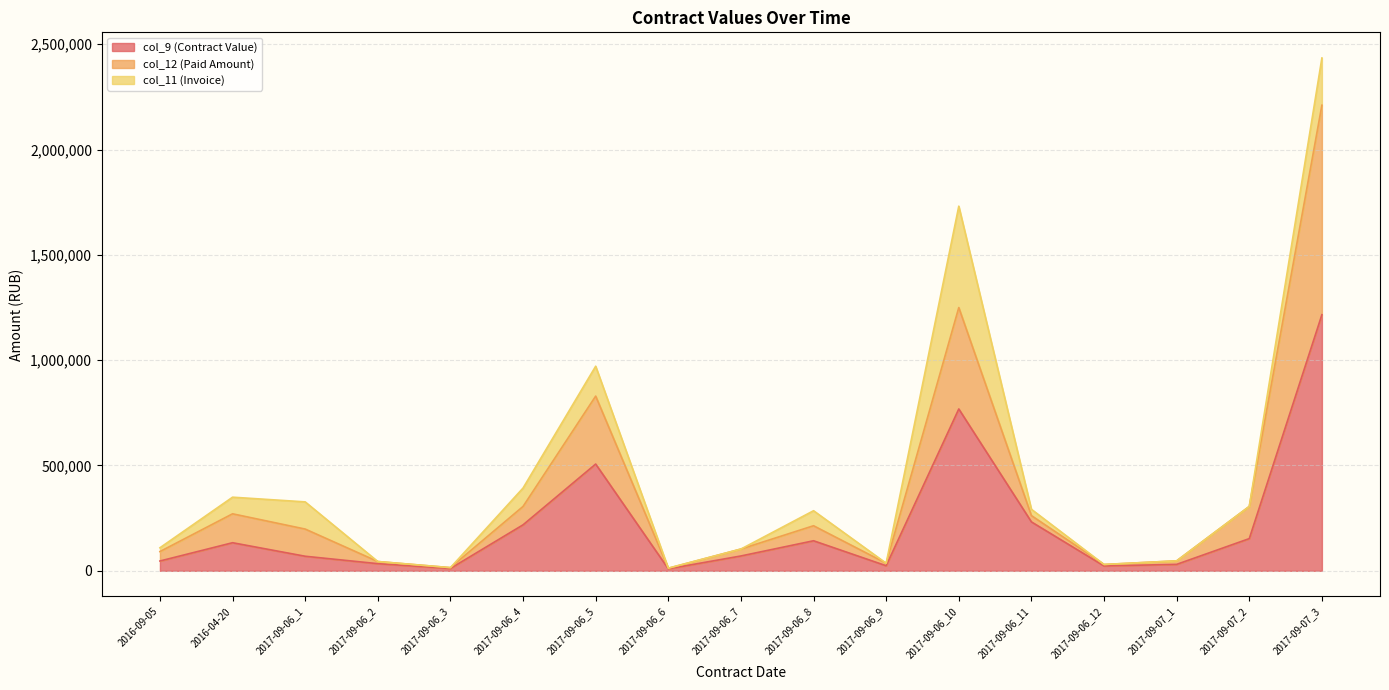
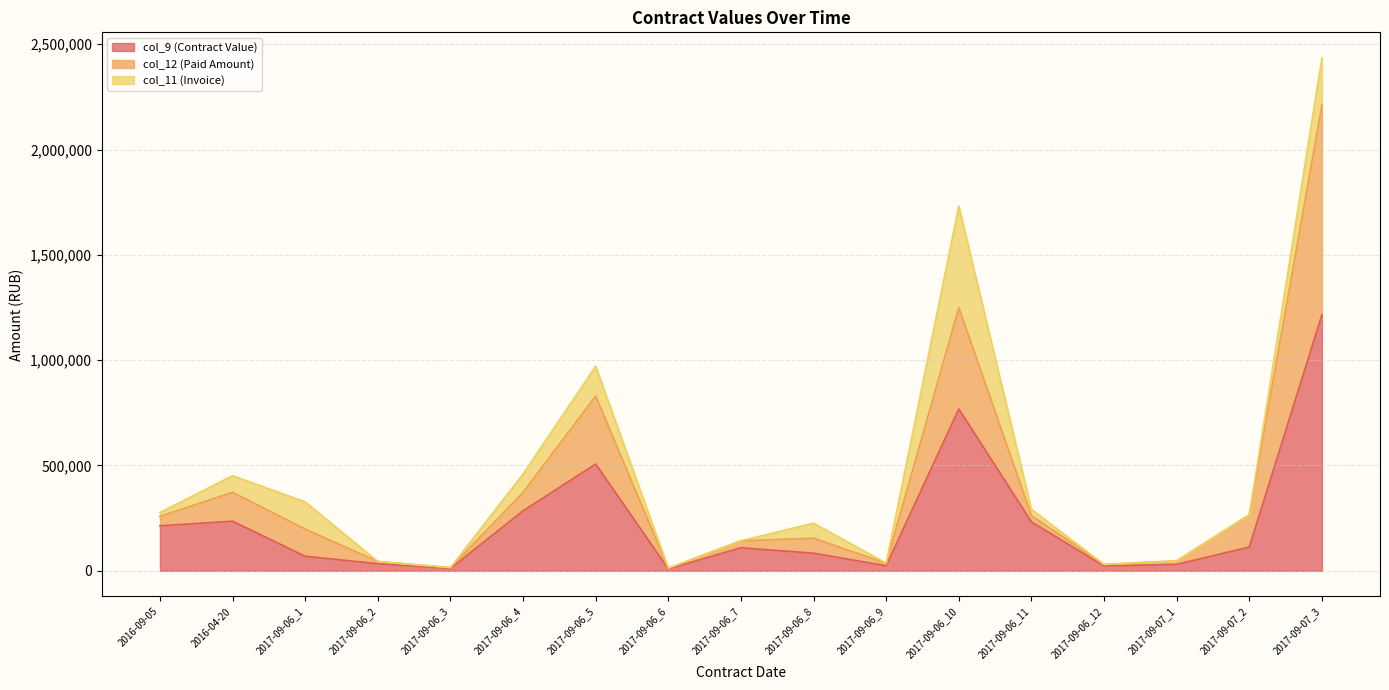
col_9 (Contract Value), 2016-09-05: 50,000 -> 210,000
col_9 (Contract Value), 2016-04-20: 130,000 -> 240,000
col_9 (Contract Value), 2017-09-06_4: 220,000 -> 280,000
col_9 (Contract Value), 2017-09-06_7: 70,000 -> 110,000
col_9 (Contract Value), 2017-09-06_8: 140,000 -> 80,000
col_9 (Contract Value), 2017-09-07_2: 150,000 -> 110,000
